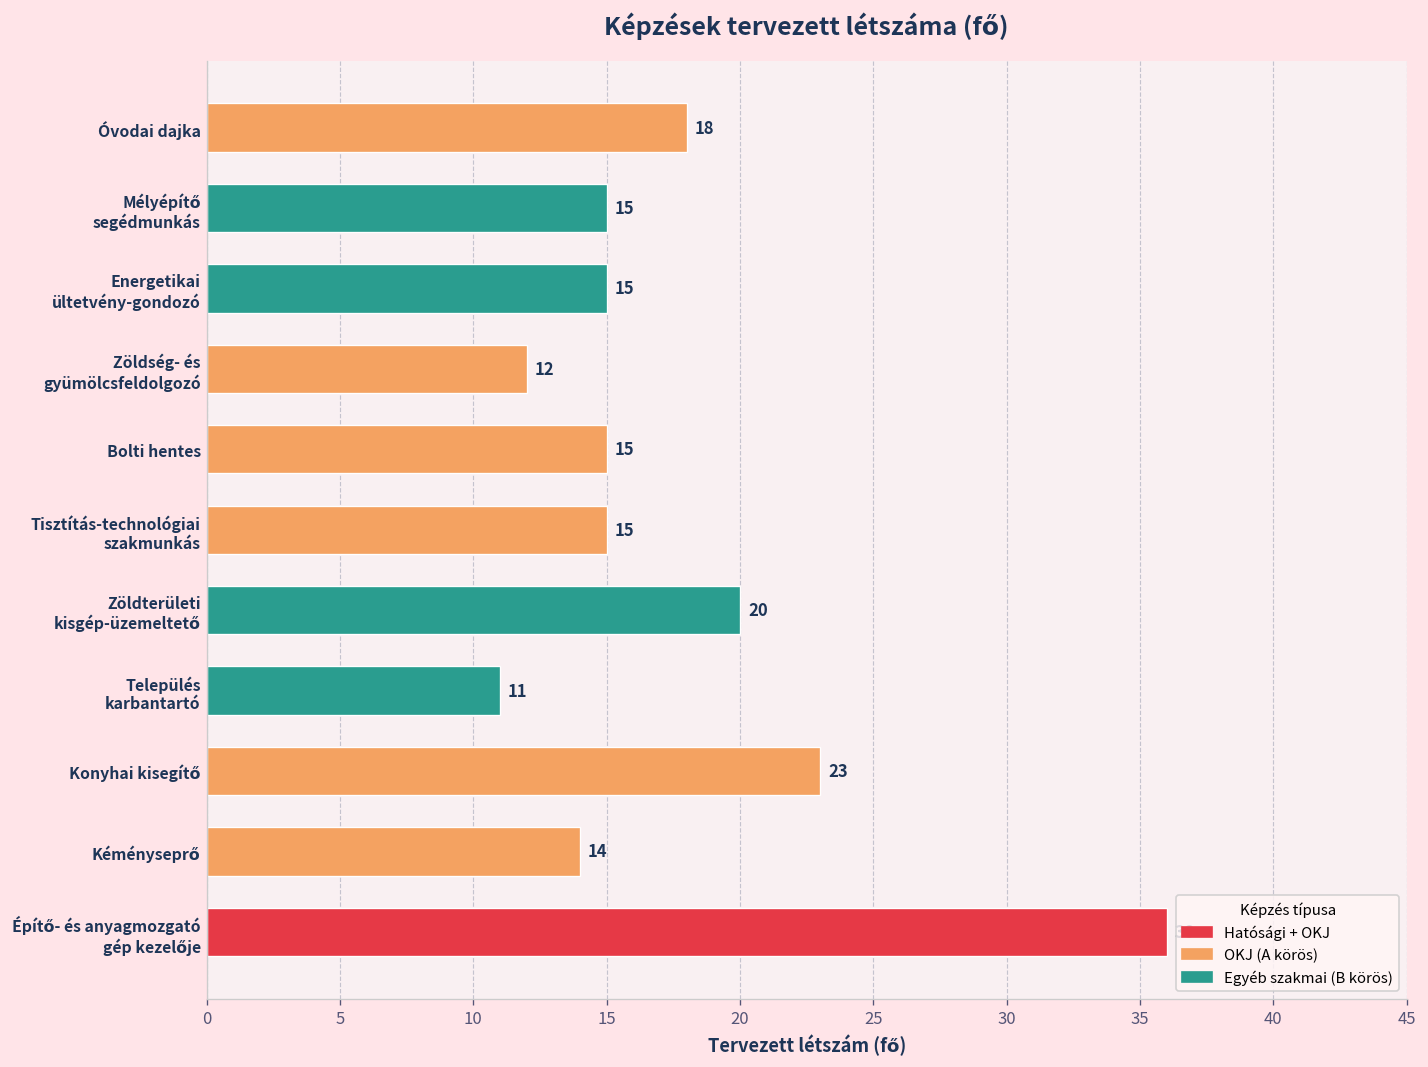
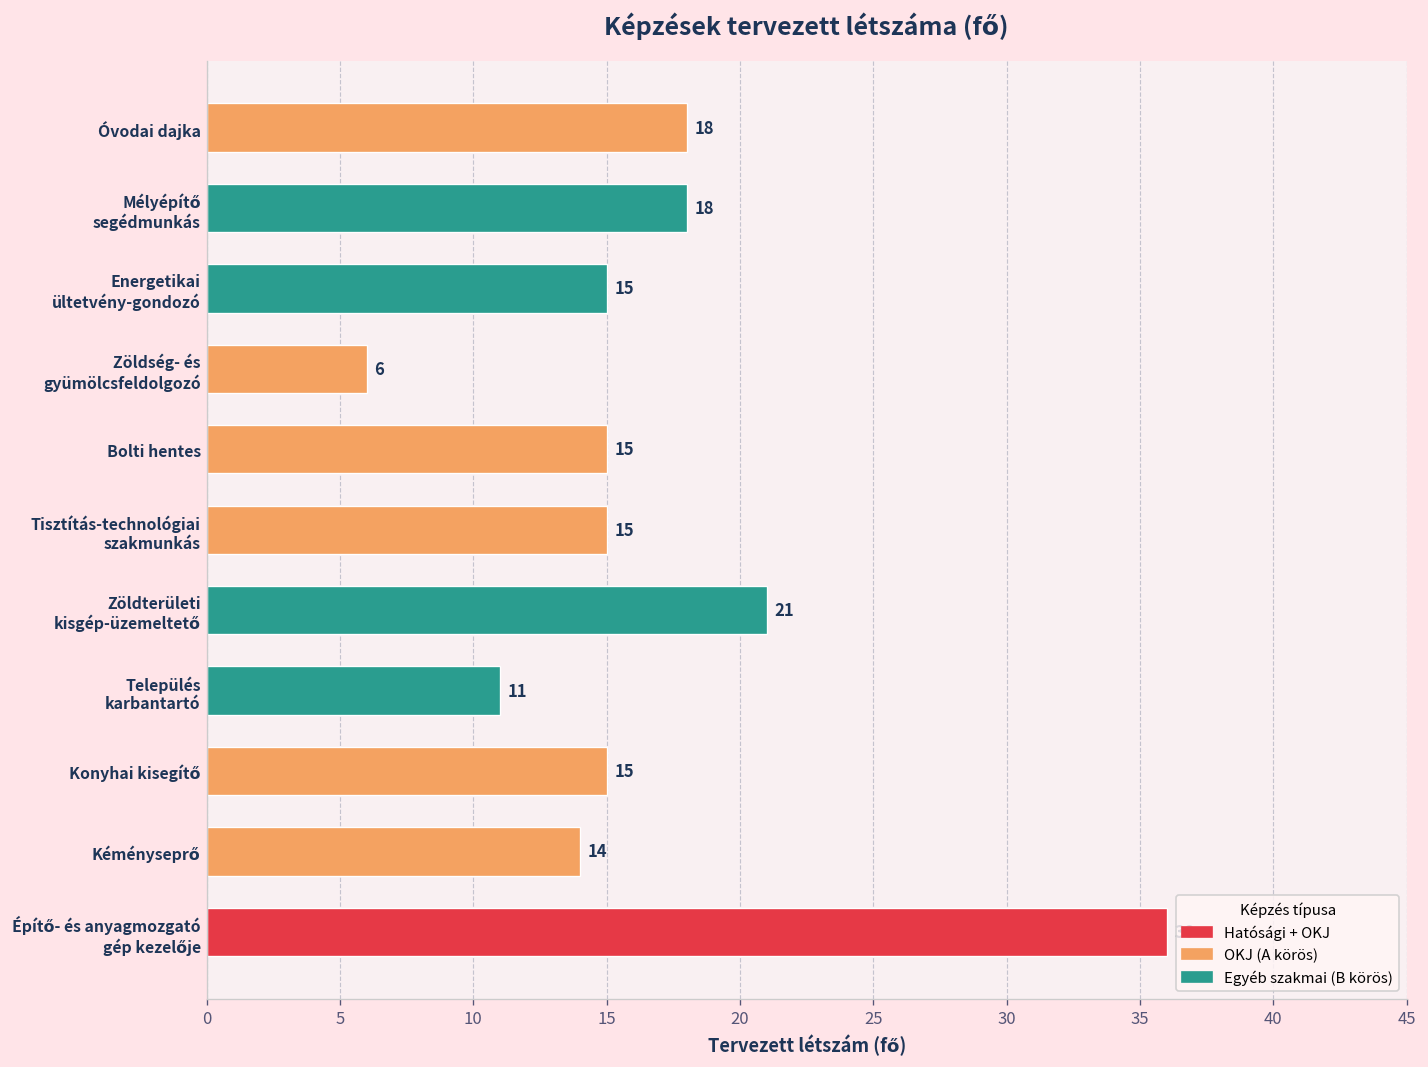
Mélyépítő segédmunkás: 15 -> 18
Zöldség- és gyümölcsfeldolgozó: 12 -> 6
Zöldterületi kisgép-üzemeltető: 20 -> 21
Konyhai kisegítő: 23 -> 15
